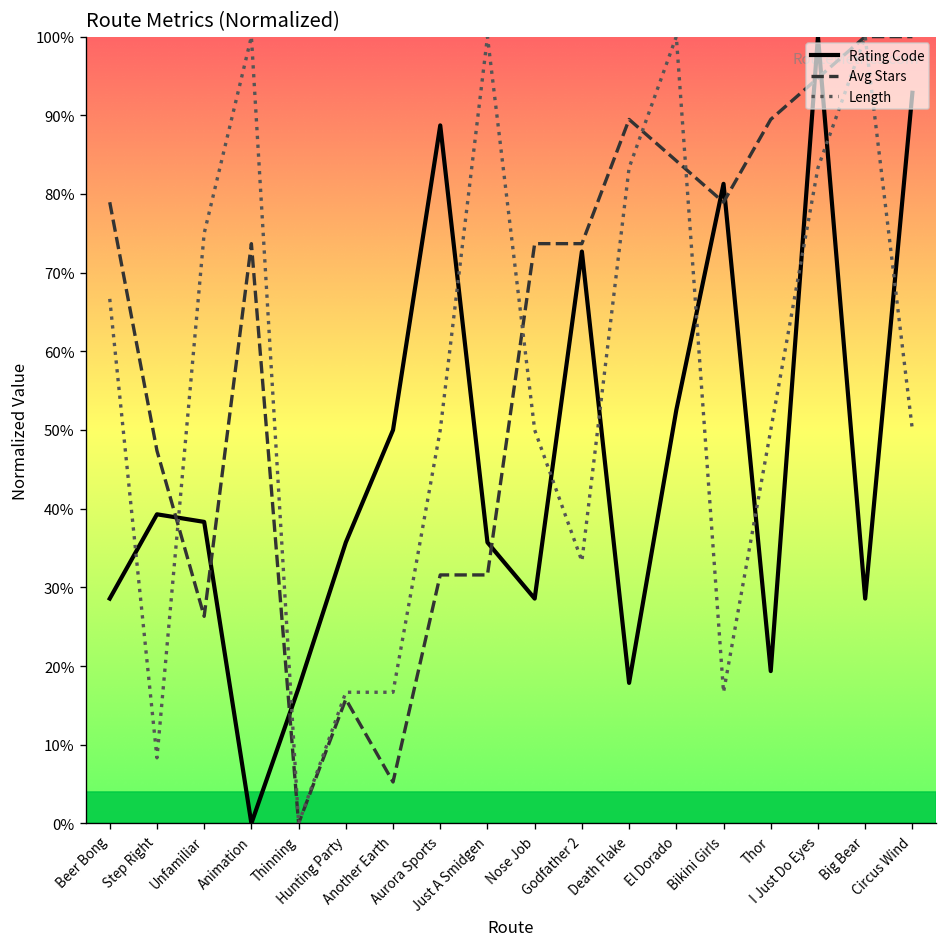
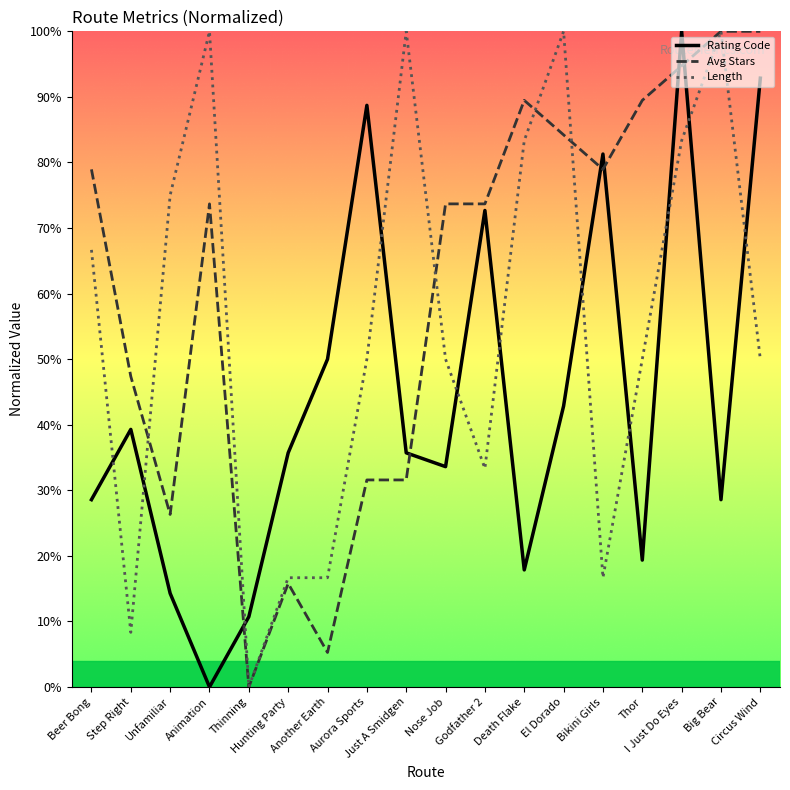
Rating Code, Unfamiliar: 38% -> 14%
Rating Code, Thinning: 17% -> 11%
Rating Code, Nose Job: 29% -> 34%
Rating Code, El Dorado: 53% -> 43%
